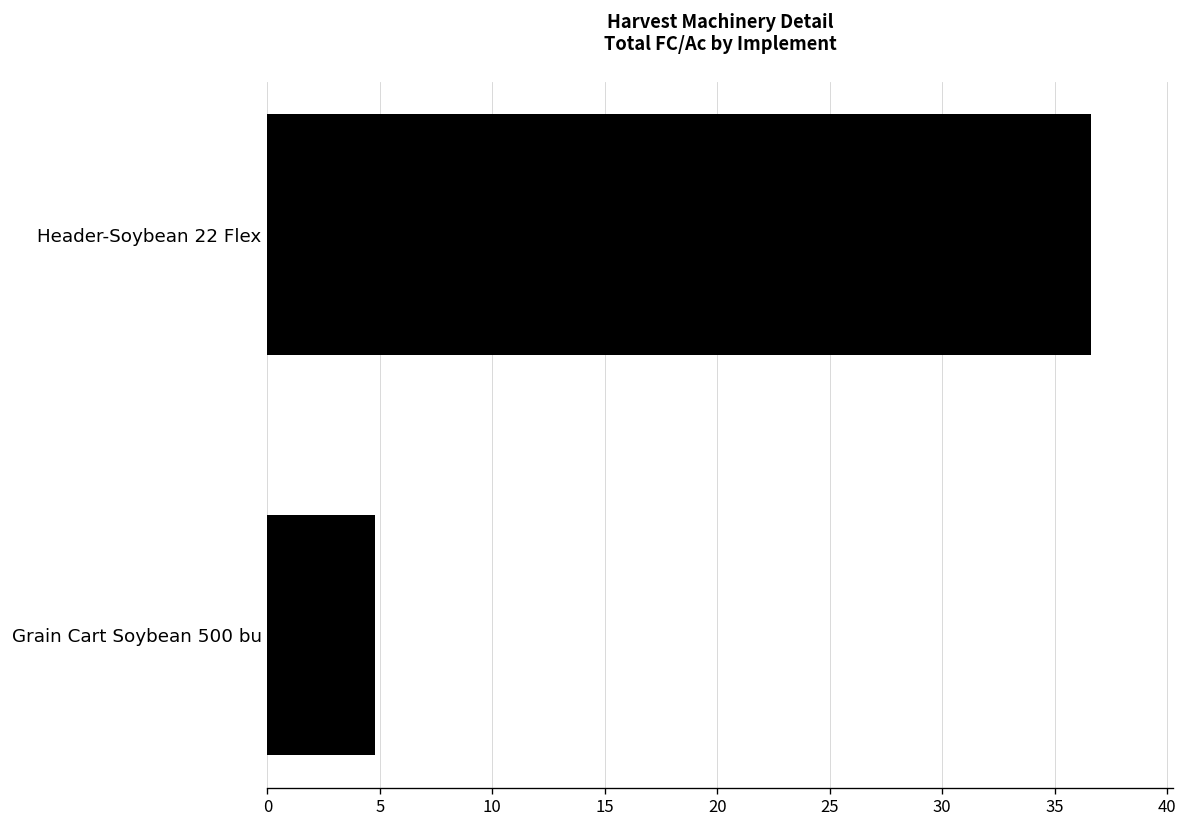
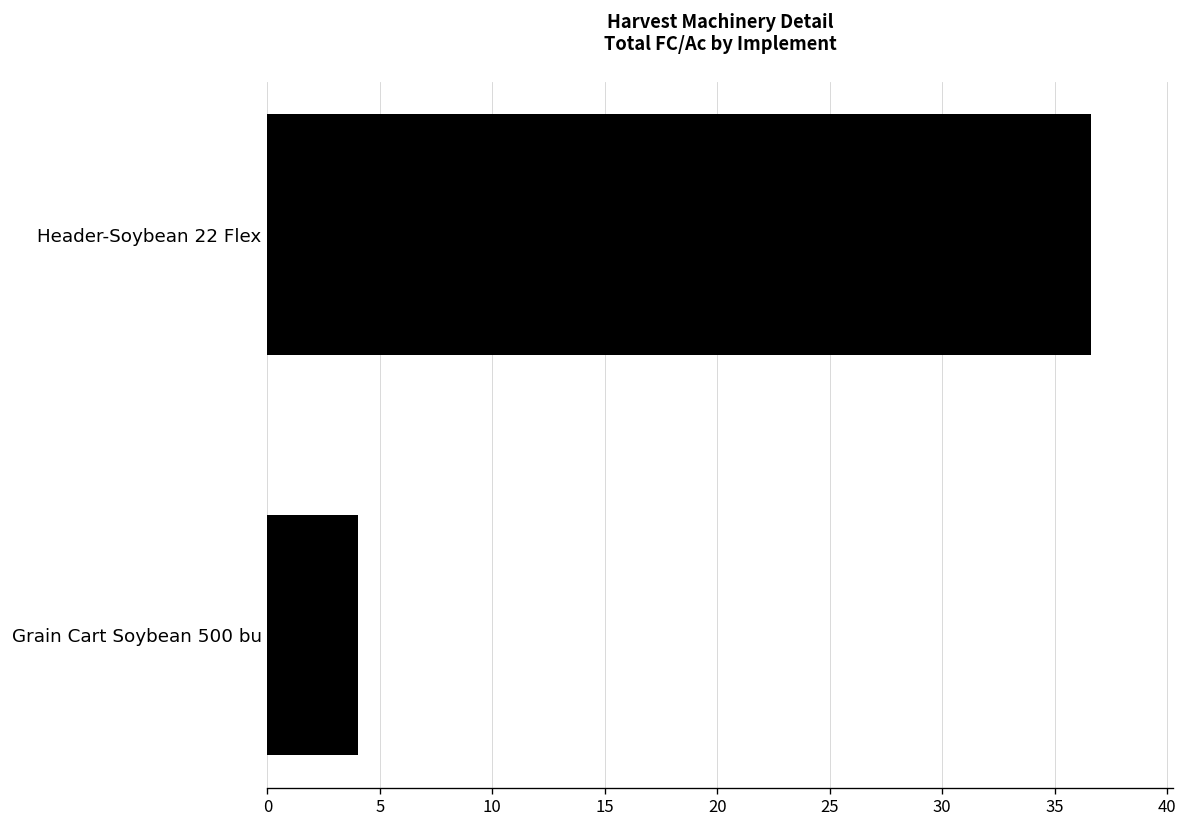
Grain Cart Soybean 500 bu: 4.8 -> 4.0
